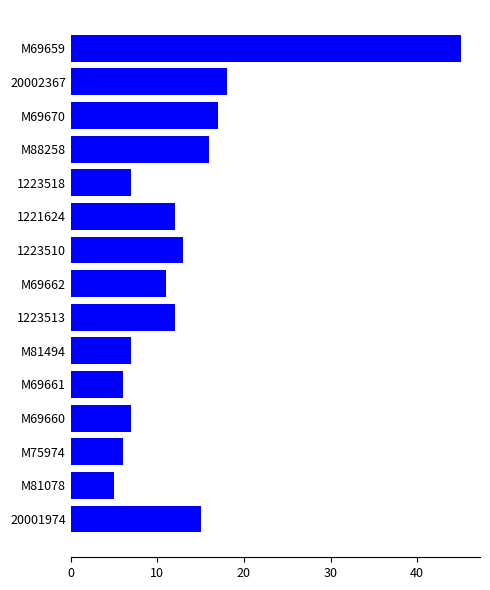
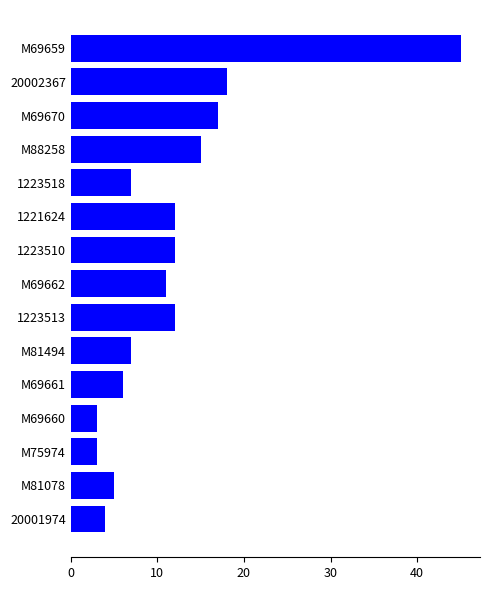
M88258: 16 -> 15
1223510: 13 -> 12
M69660: 7 -> 3
M75974: 6 -> 3
20001974: 15 -> 4
